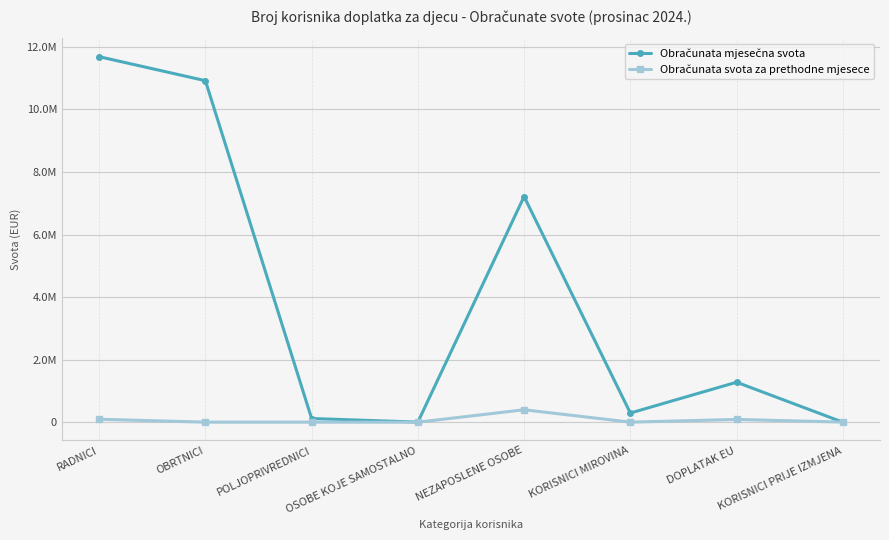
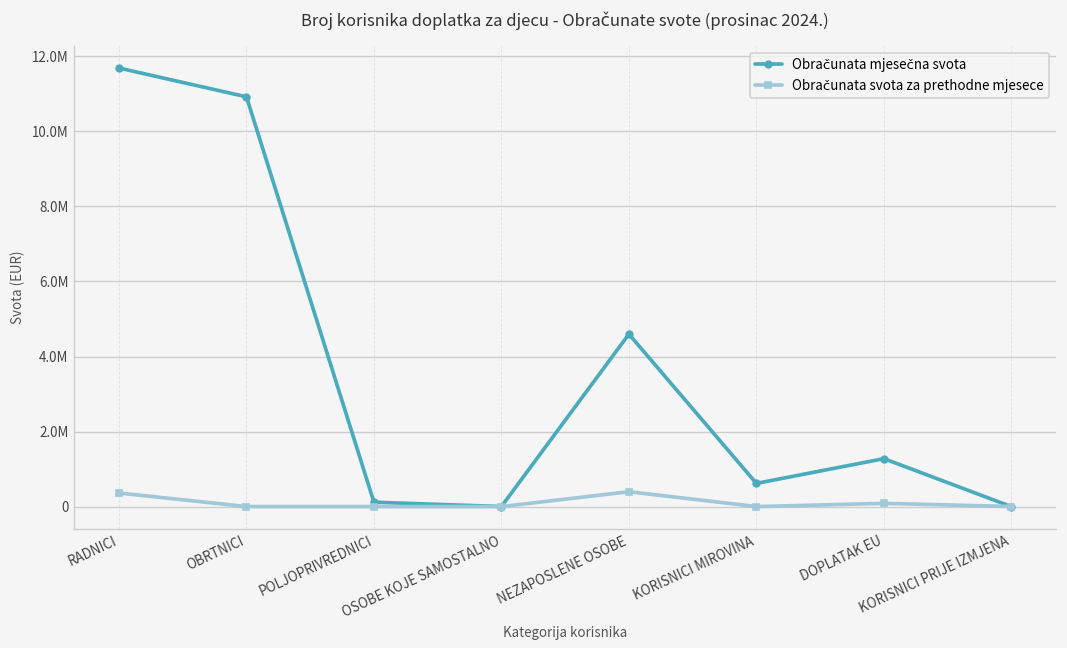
Obračunata svota za prethodne mjesece, RADNICI: 100000 -> 400000
Obračunata mjesečna svota, NEZAPOSLENE OSOBE: 7200000 -> 4600000
Obračunata mjesečna svota, KORISNICI MIROVINA: 300000 -> 600000
